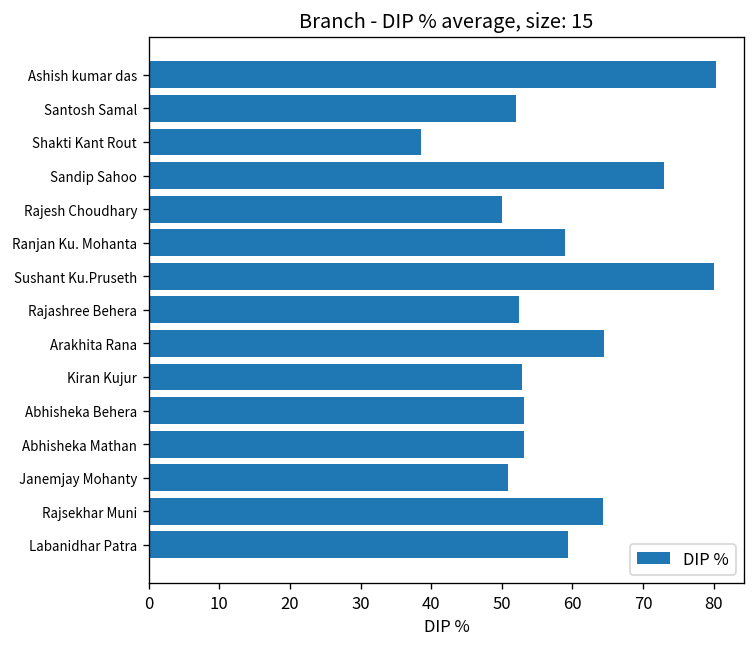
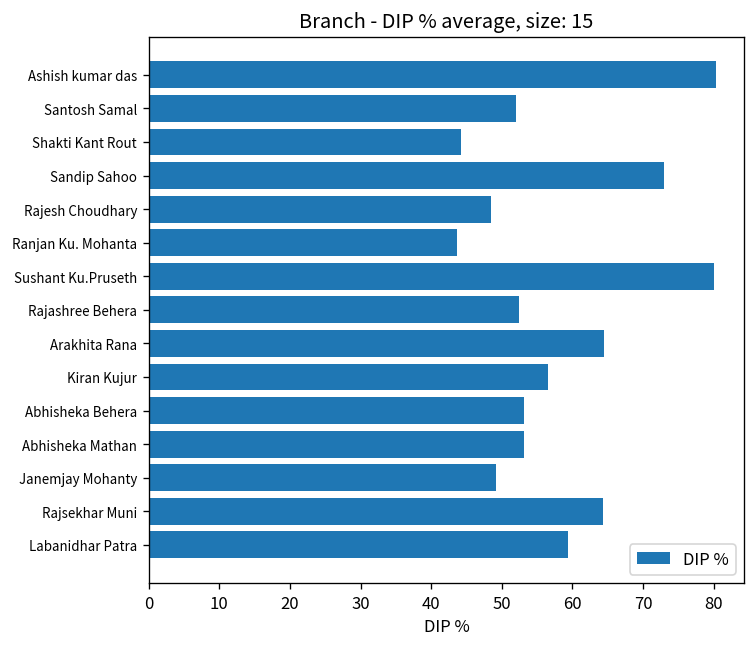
Shakti Kant Rout: 39 -> 44
Rajesh Choudhary: 50 -> 49
Ranjan Ku. Mohanta: 59 -> 44
Kiran Kujur: 53 -> 57
Janemjay Mohanty: 51 -> 49
